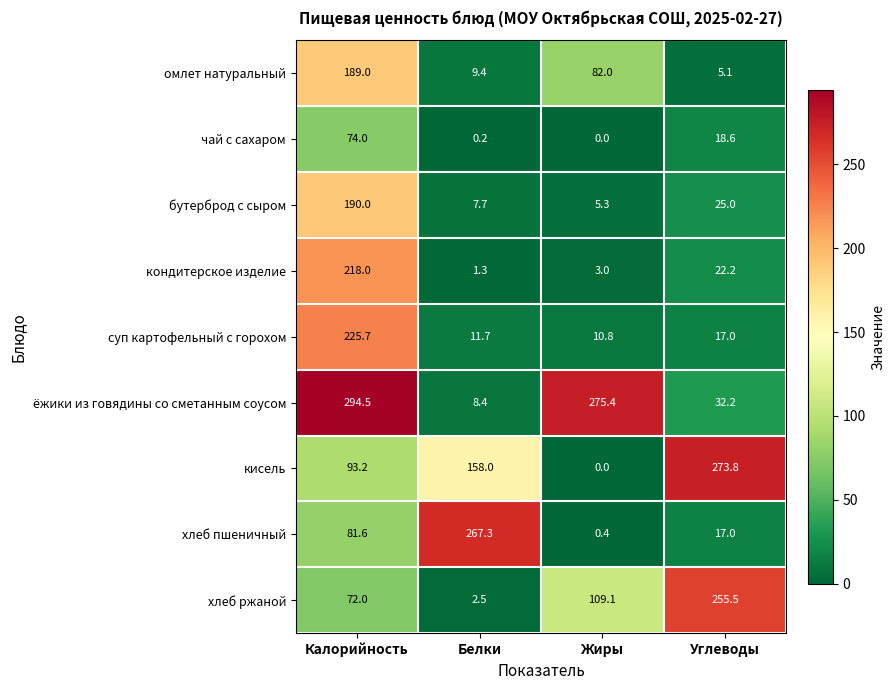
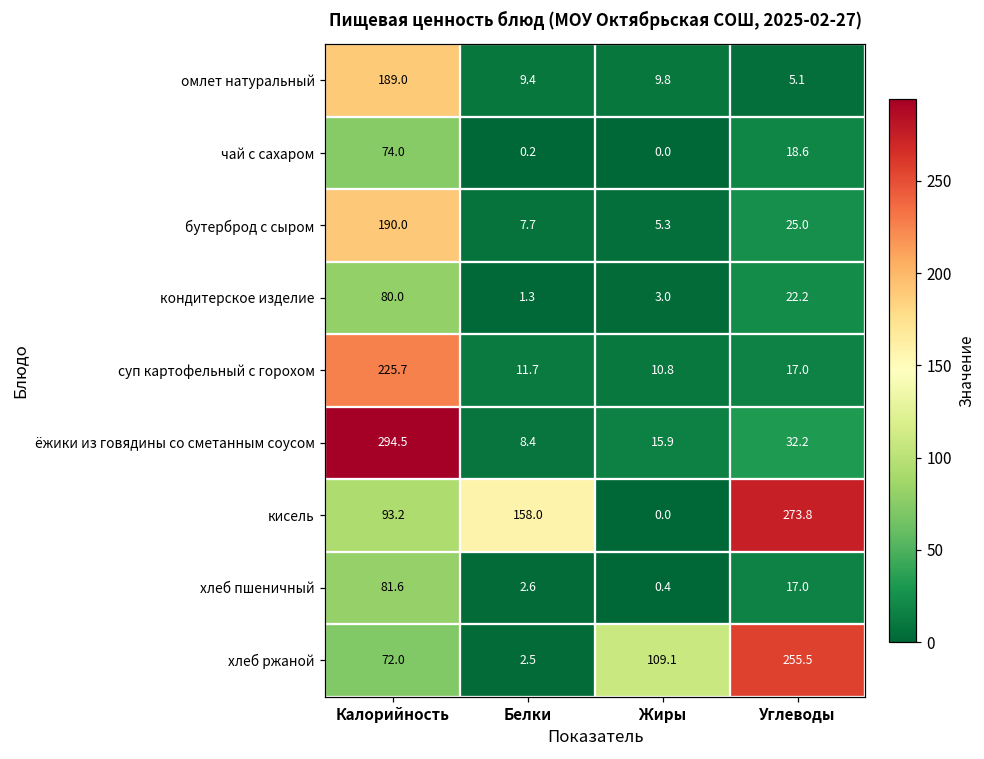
омлет натуральный, Жиры: 82.0 -> 9.8
кондитерское изделие, Калорийность: 218.0 -> 80.0
ёжики из говядины со сметанным соусом, Жиры: 275.4 -> 15.9
хлеб пшеничный, Белки: 267.3 -> 2.6
